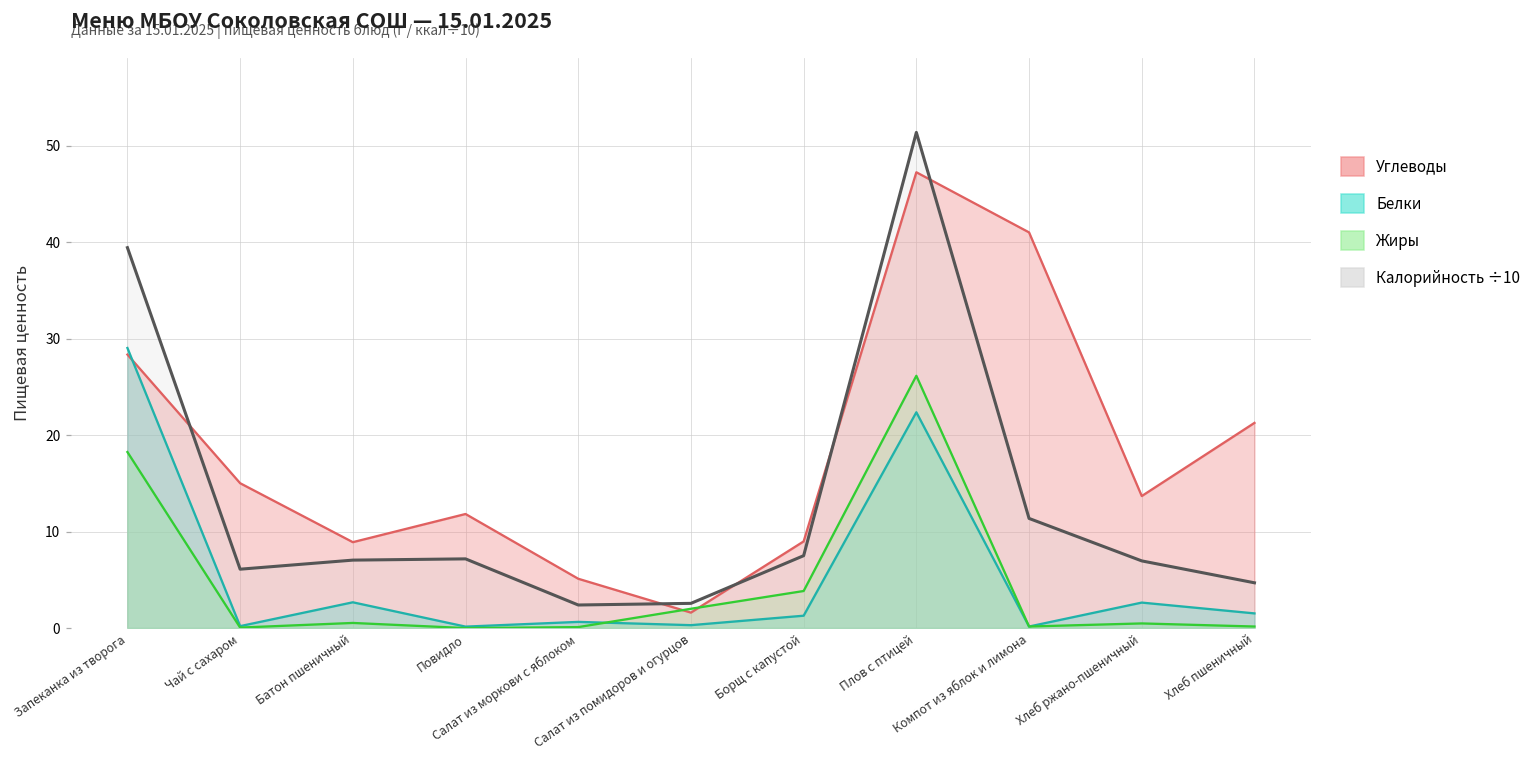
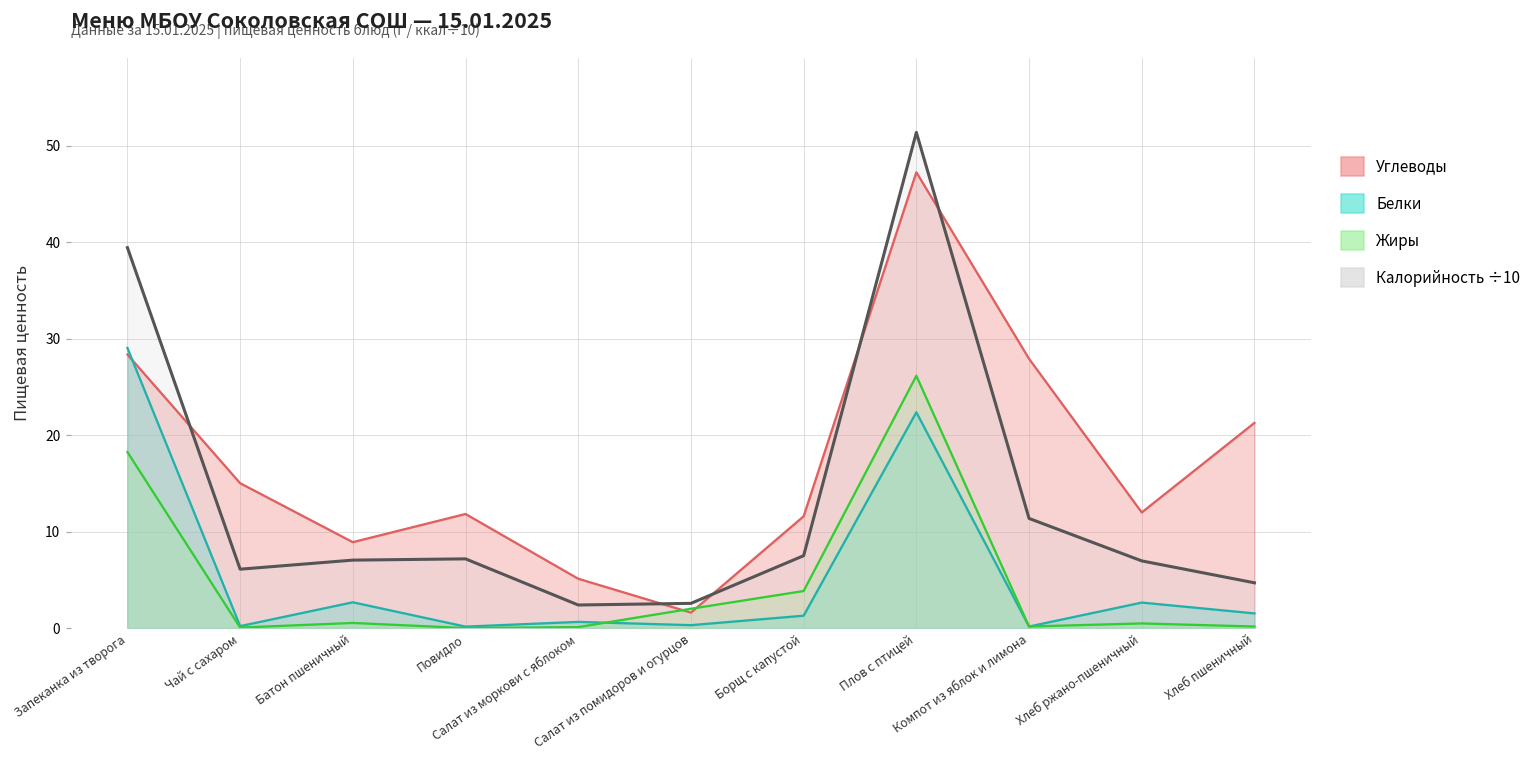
Углеводы, Борщ с капустой: 9 -> 12
Углеводы, Компот из яблок и лимона: 41 -> 28
Углеводы, Хлеб ржано-пшеничный: 14 -> 12
